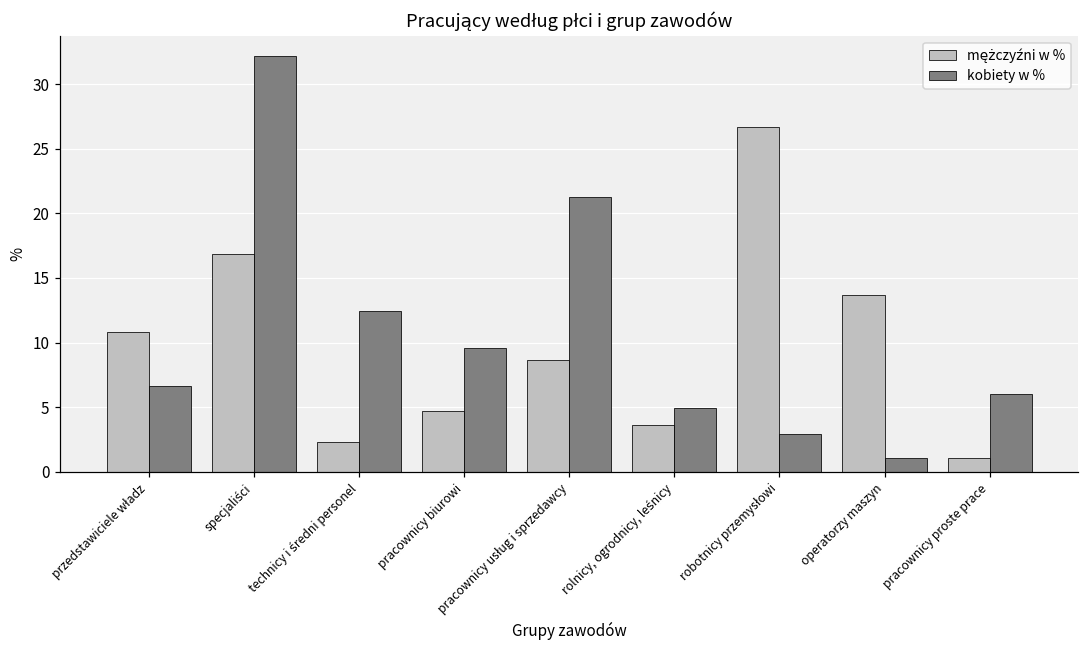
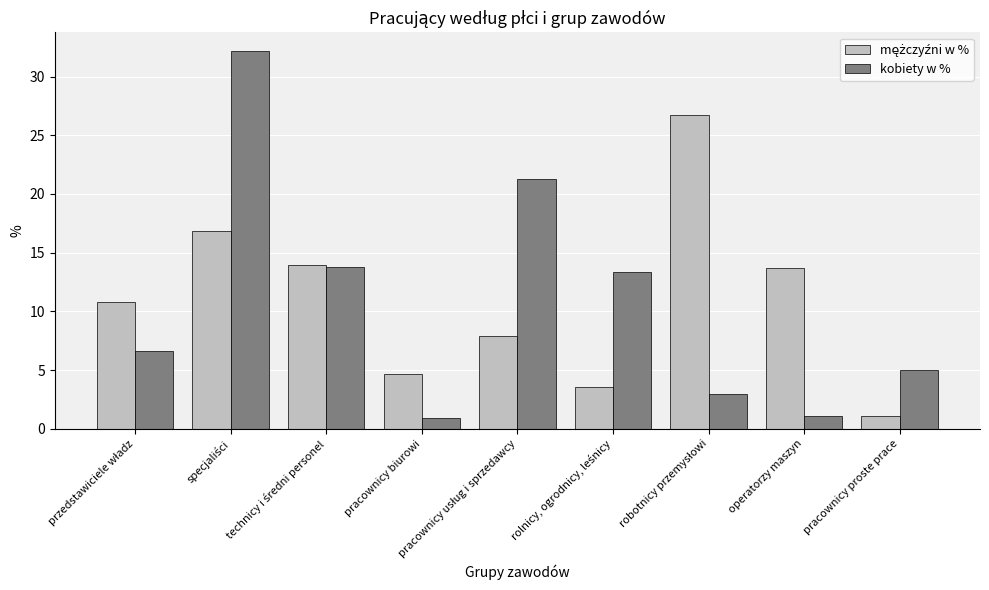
mężczyźni w %, technicy i średni personel: 2.3 -> 14.0
kobiety w %, technicy i średni personel: 12.4 -> 13.8
kobiety w %, pracownicy biurowi: 9.6 -> 1.0
mężczyźni w %, pracownicy usług i sprzedawcy: 8.6 -> 7.9
kobiety w %, rolnicy, ogrodnicy, leśnicy: 4.9 -> 13.4
kobiety w %, pracownicy proste prace: 6.0 -> 5.0
